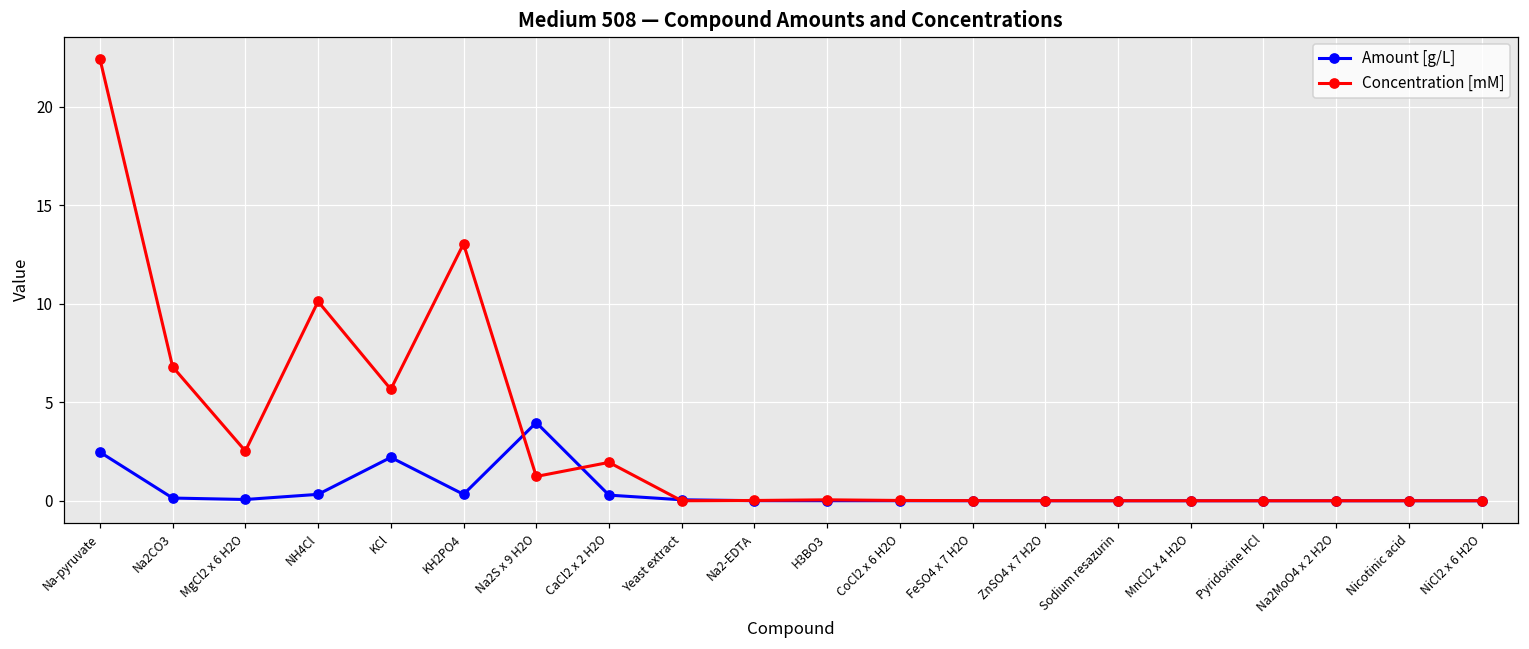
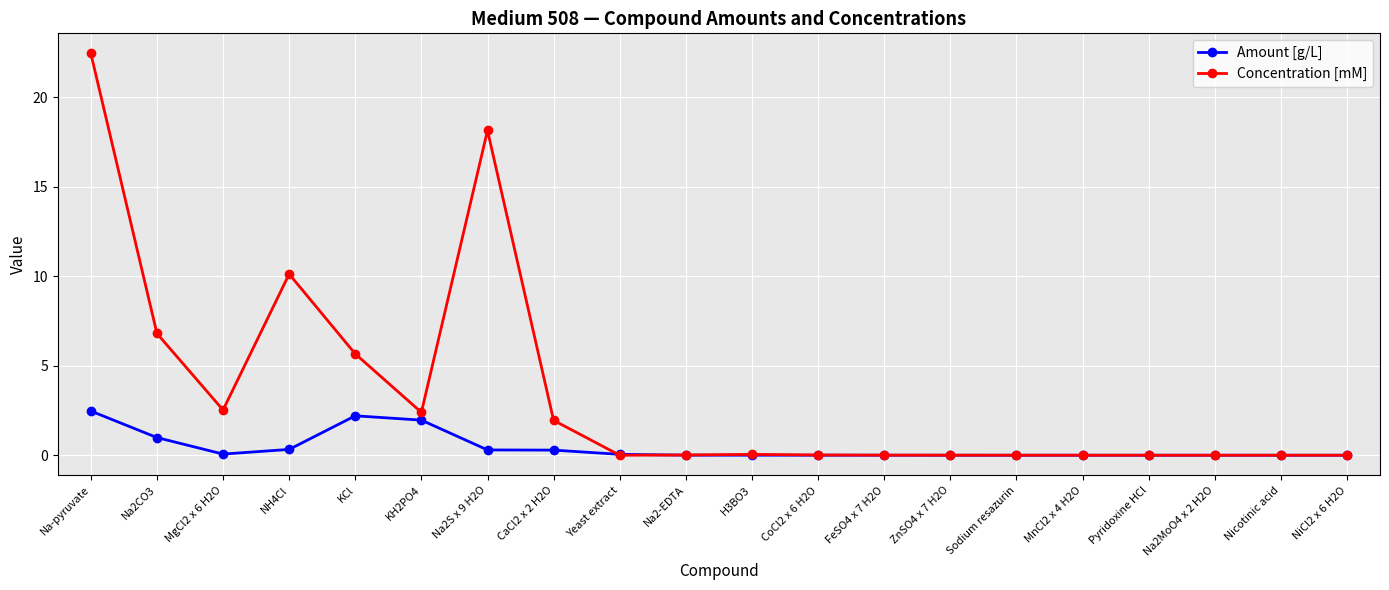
Amount [g/L], Na2CO3: 0.1 -> 1.0
Amount [g/L], KH2PO4: 0.3 -> 2.0
Concentration [mM], KH2PO4: 13.0 -> 2.4
Amount [g/L], Na2S x 9 H2O: 4.0 -> 0.3
Concentration [mM], Na2S x 9 H2O: 1.2 -> 18.1
